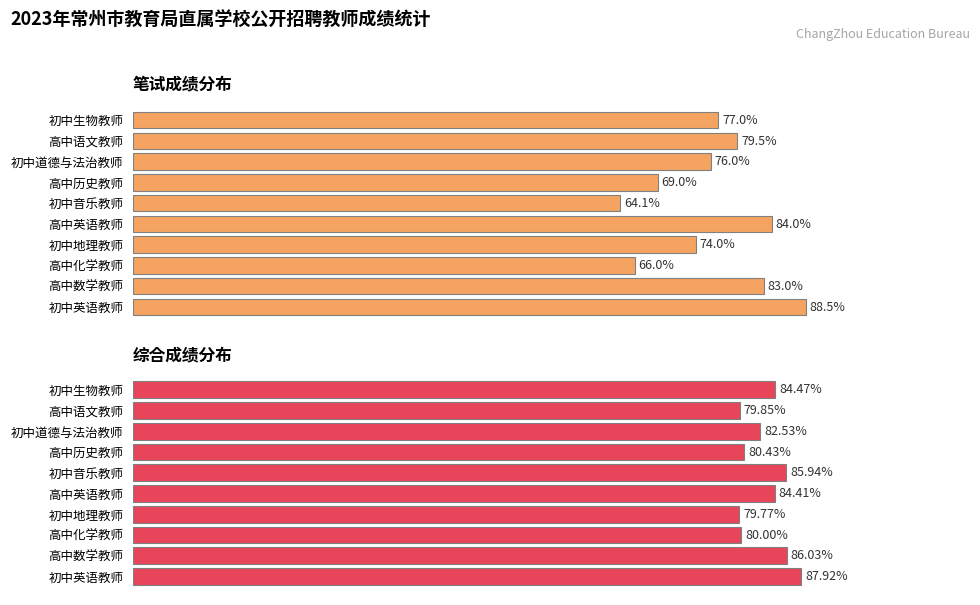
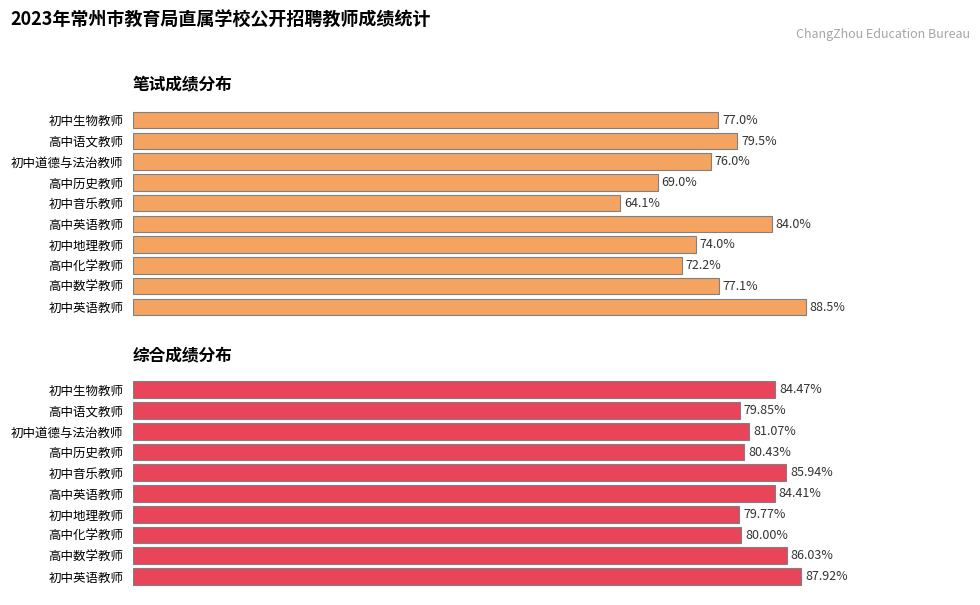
笔试成绩分布, 高中化学教师: 66.0% -> 72.2%
笔试成绩分布, 高中数学教师: 83.0% -> 77.1%
综合成绩分布, 初中道德与法治教师: 82.53% -> 81.07%
